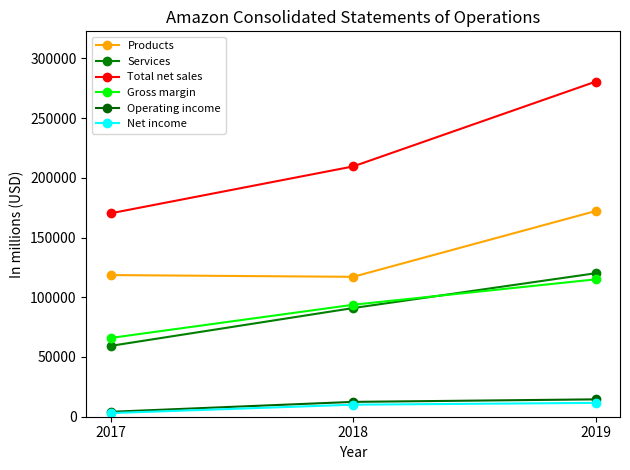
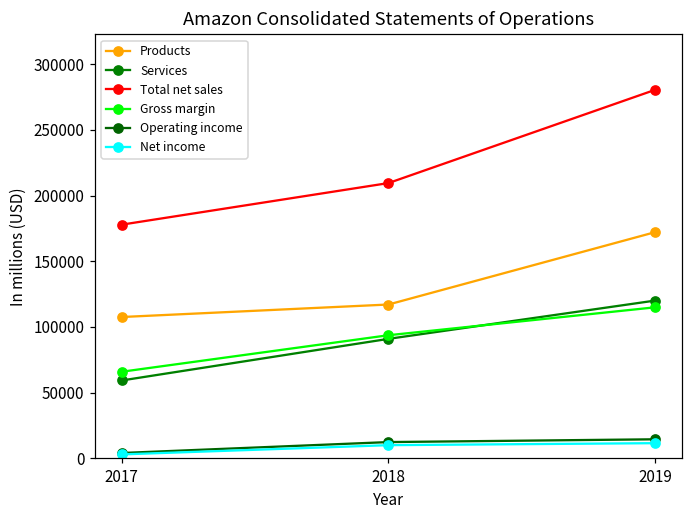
Products, 2017: 119000 -> 108000
Total net sales, 2017: 170000 -> 178000
